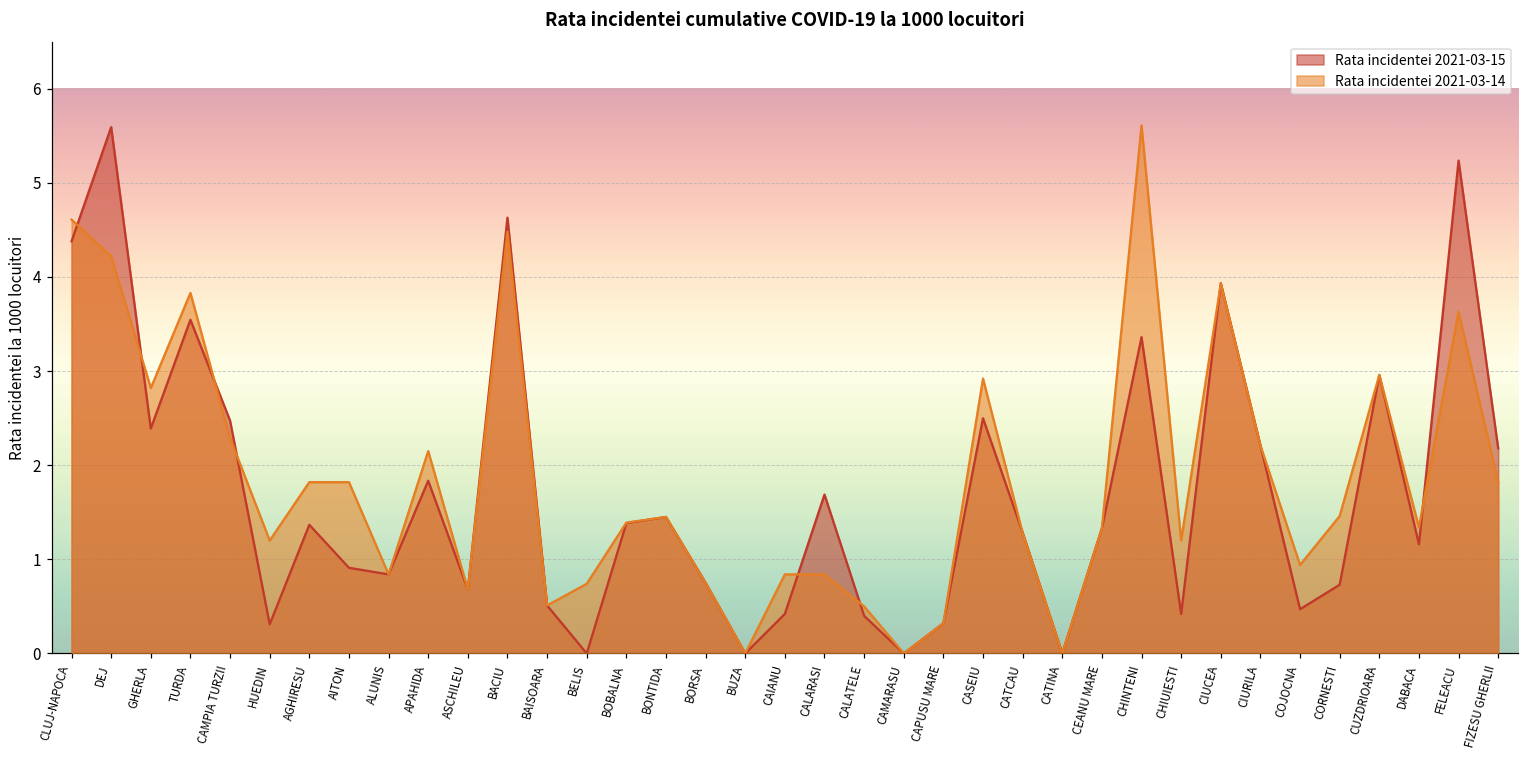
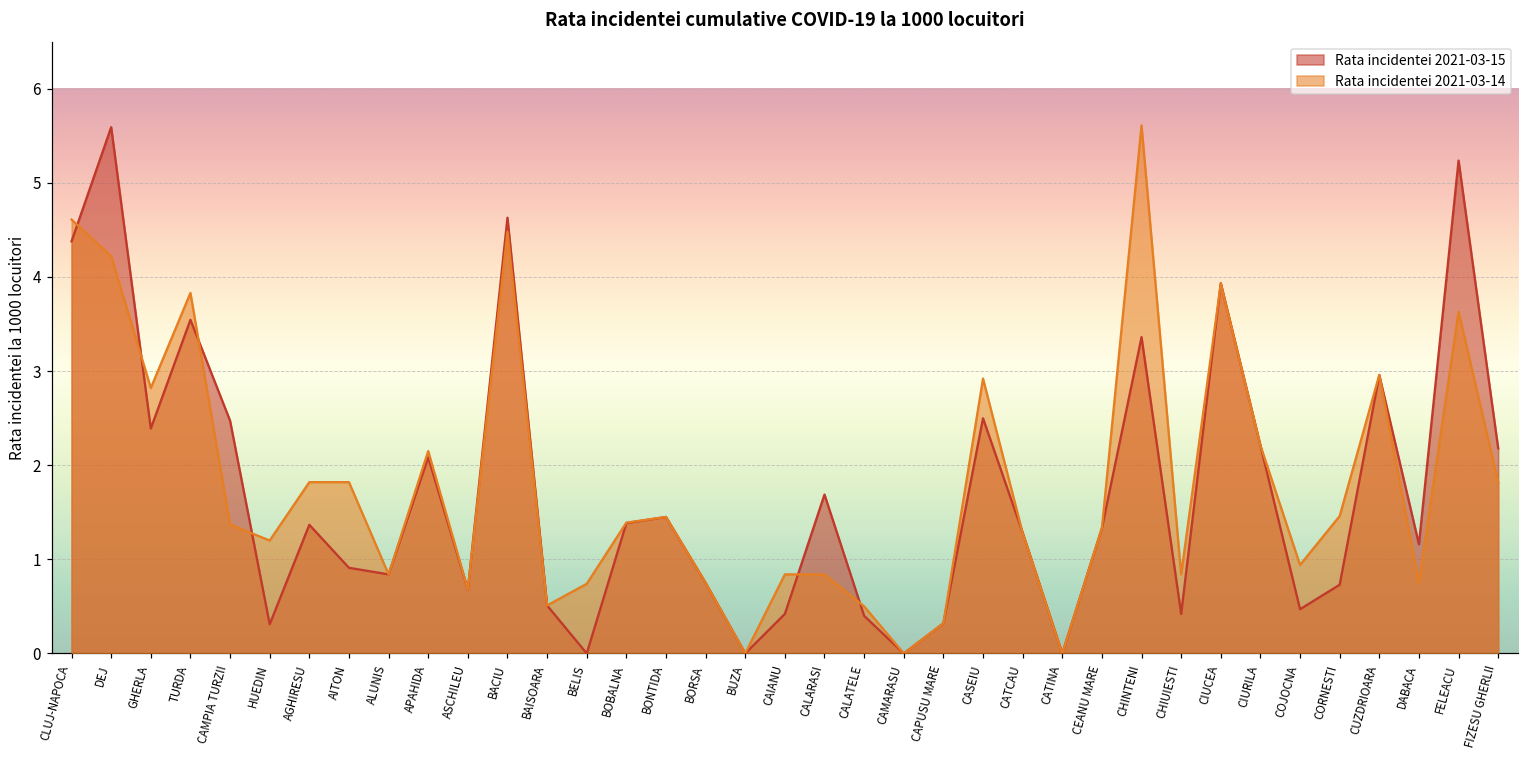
Rata incidentei 2021-03-14, CAMPIA TURZII: 2.3 -> 1.4
Rata incidentei 2021-03-15, APAHIDA: 1.8 -> 2.1
Rata incidentei 2021-03-14, CHIUIESTI: 1.2 -> 0.8
Rata incidentei 2021-03-14, DABACA: 1.3 -> 0.8
